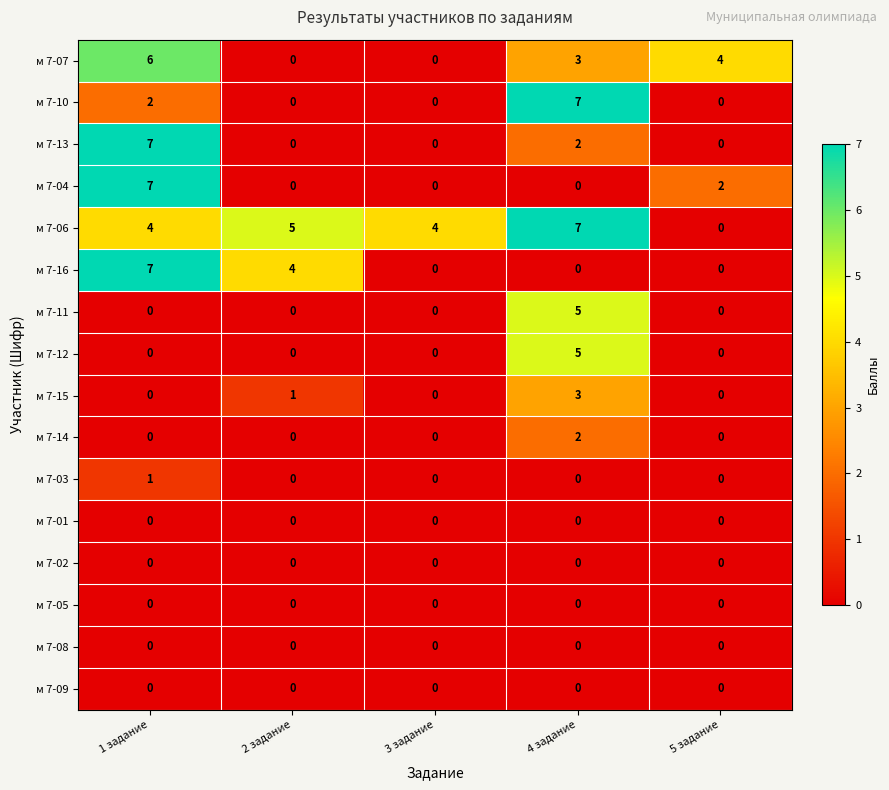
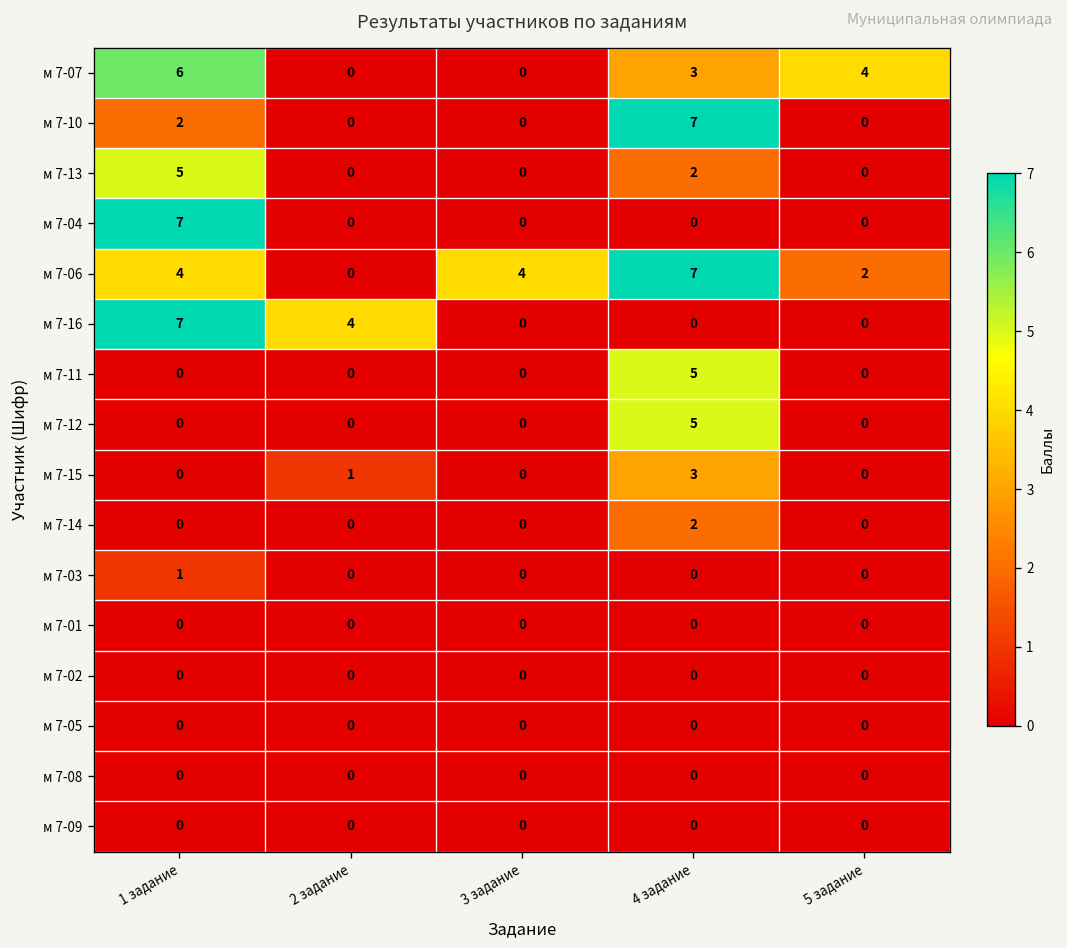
м 7-13, 1 задание: 7 -> 5
м 7-04, 5 задание: 2 -> 0
м 7-06, 2 задание: 5 -> 0
м 7-06, 5 задание: 0 -> 2
